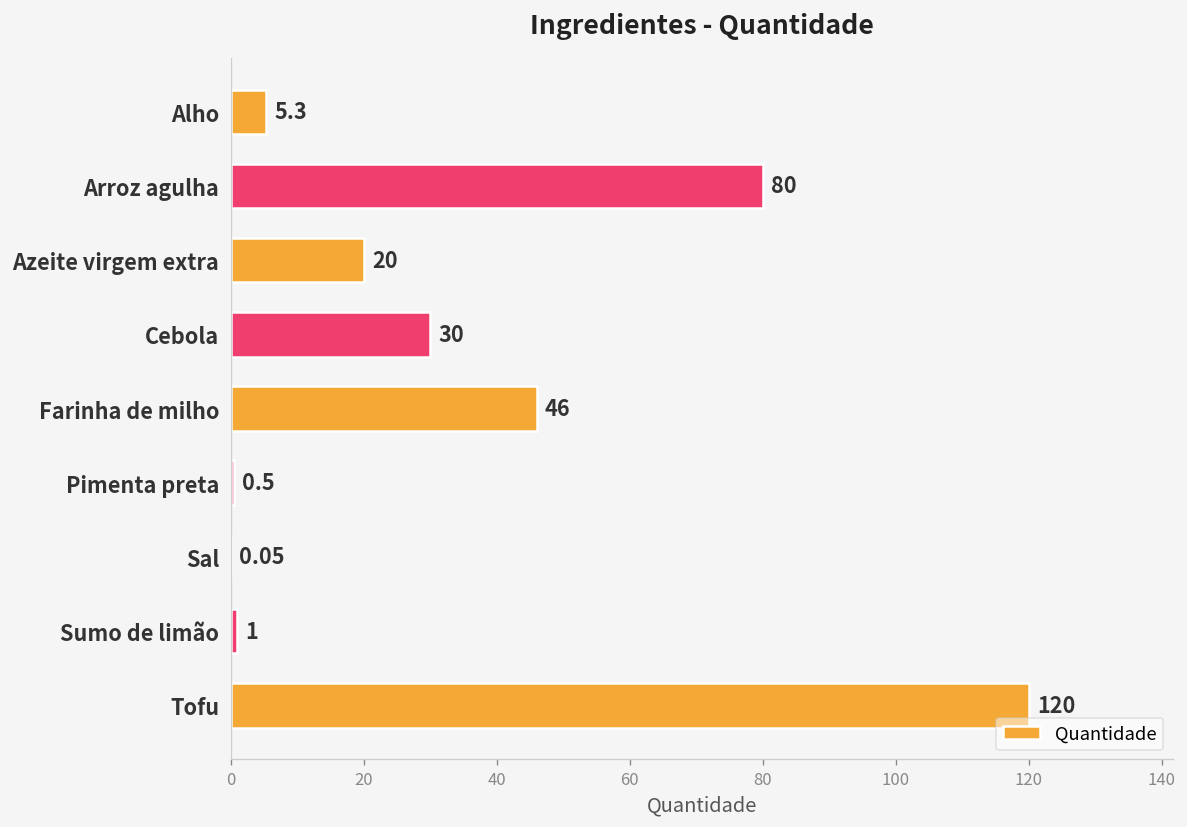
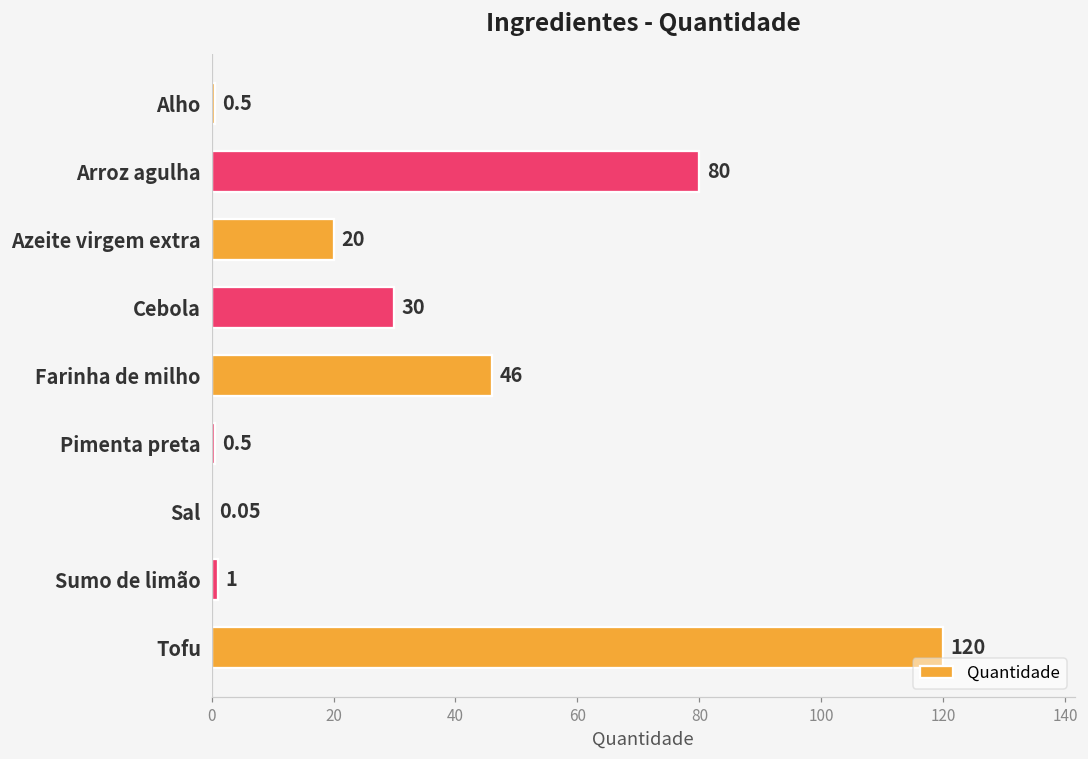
Alho: 5.3 -> 0.5
